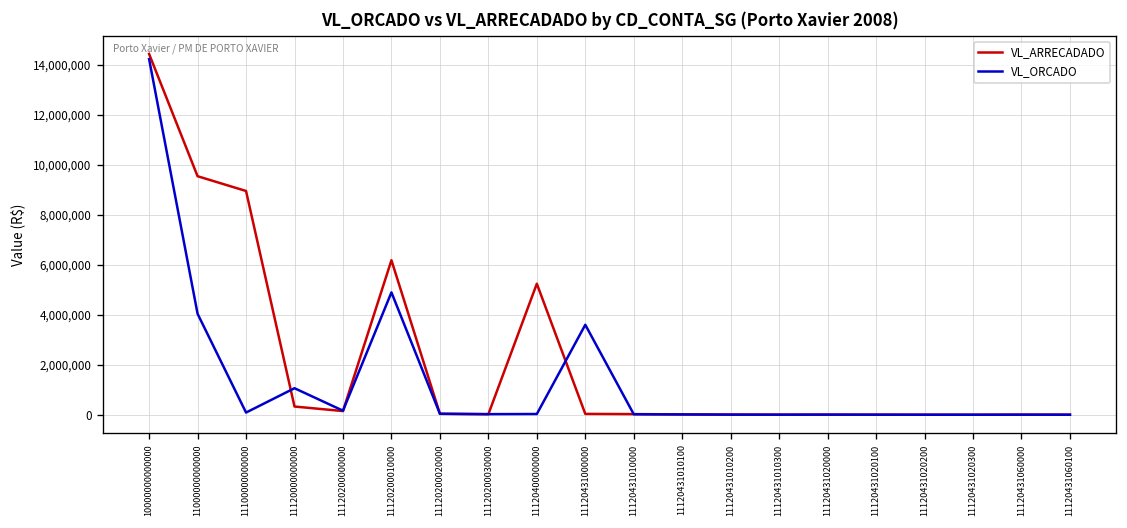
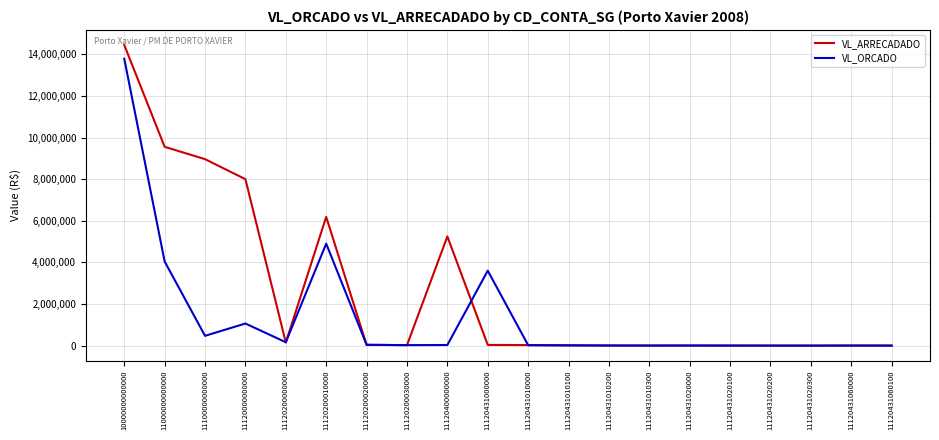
VL_ORCADO, 10000000000000: 14,200,000 -> 13,800,000
VL_ORCADO, 11100000000000: 100,000 -> 500,000
VL_ARRECADADO, 11120000000000: 300,000 -> 8,000,000
